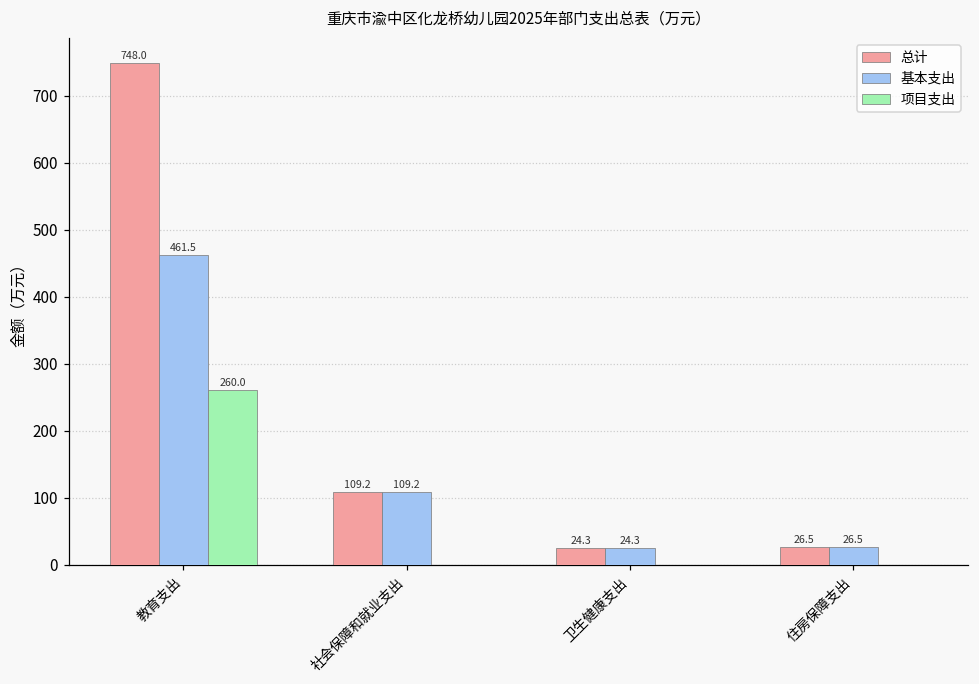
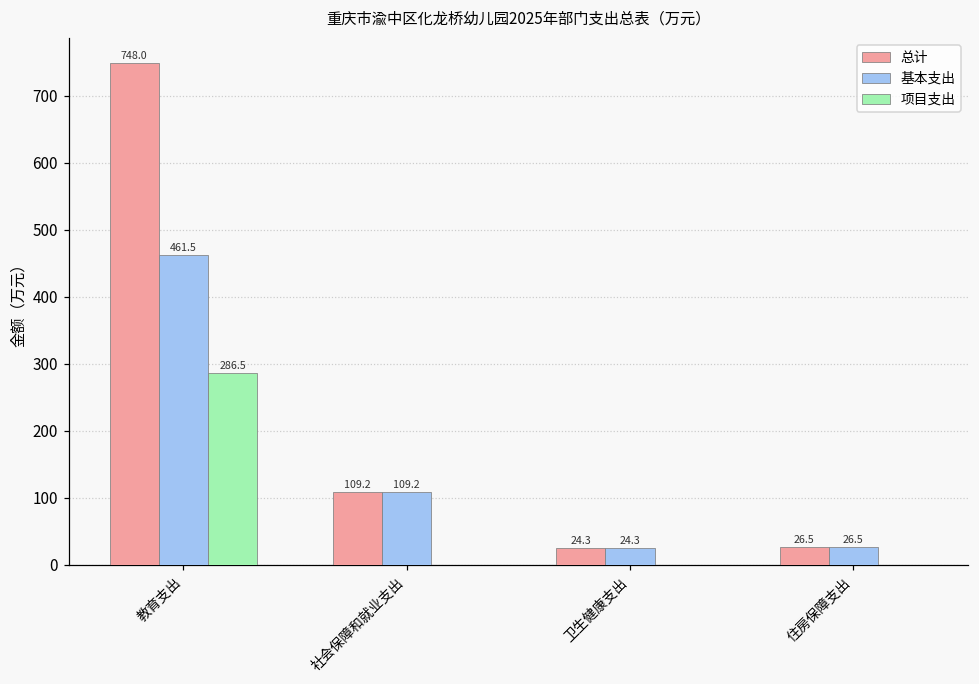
项目支出, 教育支出: 260.0 -> 286.5
